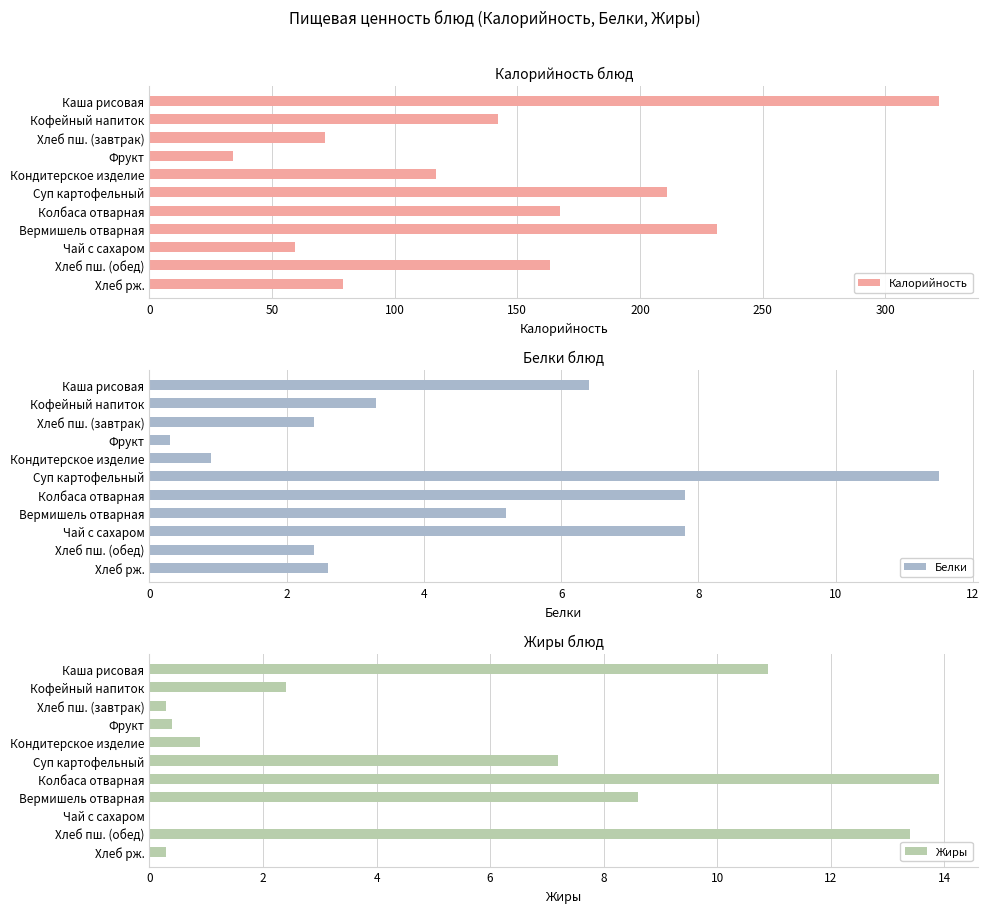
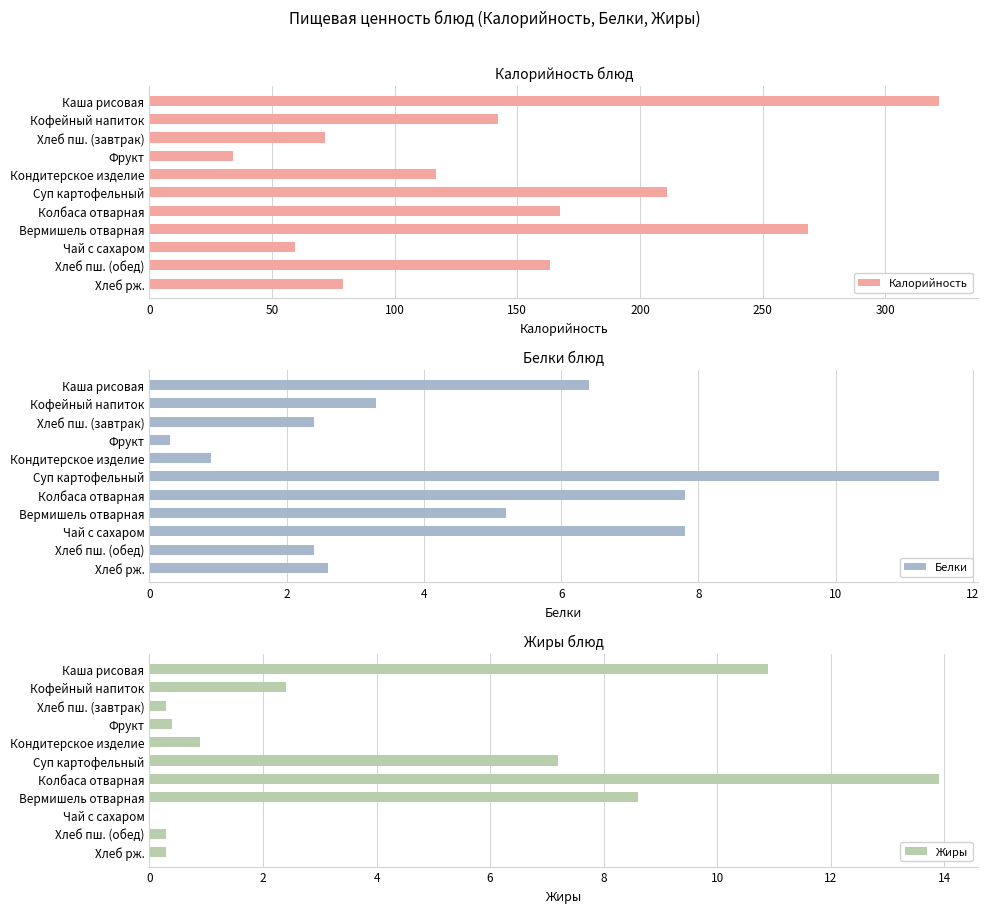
Калорийность блюд, Вермишель отварная: 232 -> 268
Жиры блюд, Хлеб пш. (обед): 13.4 -> 0.3
